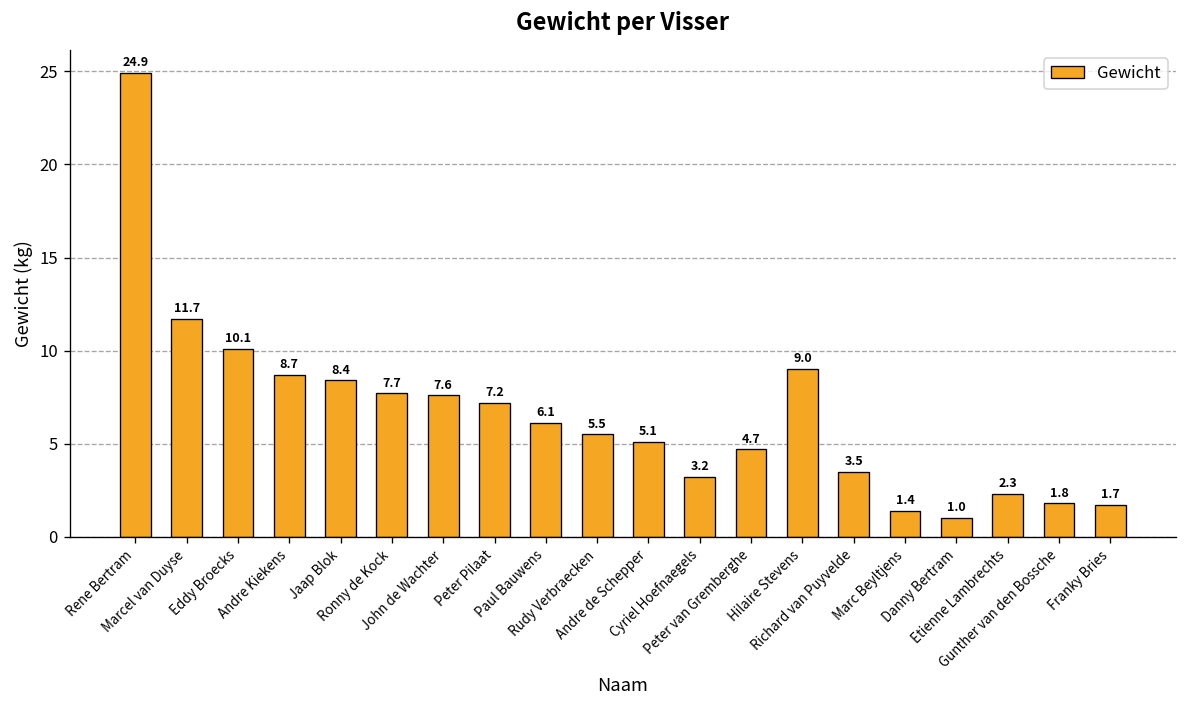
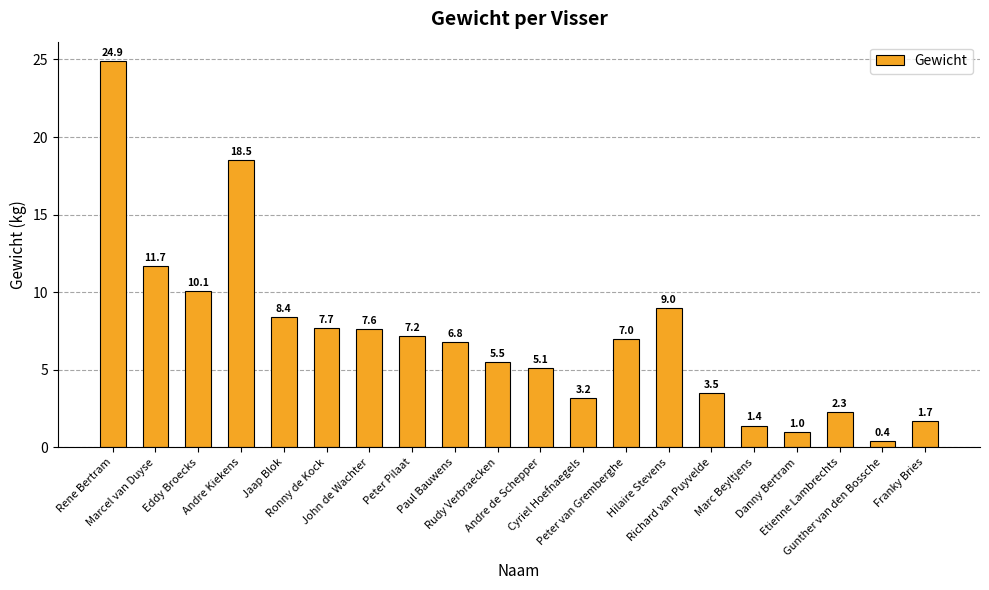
Andre Kiekens: 8.7 -> 18.5
Paul Bauwens: 6.1 -> 6.8
Peter van Gremberghe: 4.7 -> 7.0
Gunther van den Bossche: 1.8 -> 0.4
